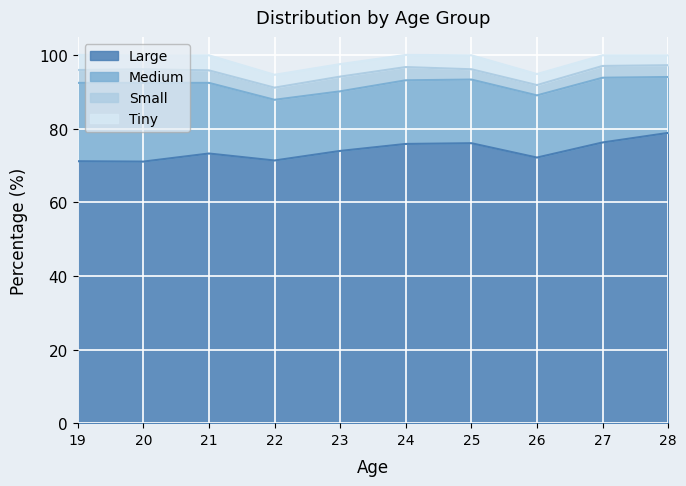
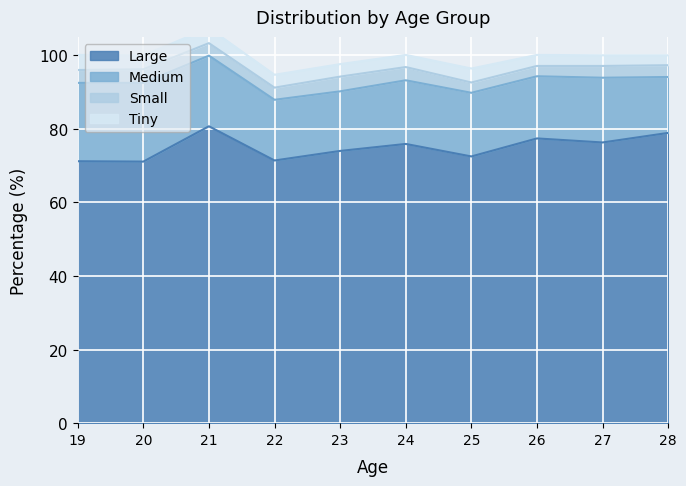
Large, 21: 73 -> 81
Large, 25: 76 -> 73
Large, 26: 72 -> 77
